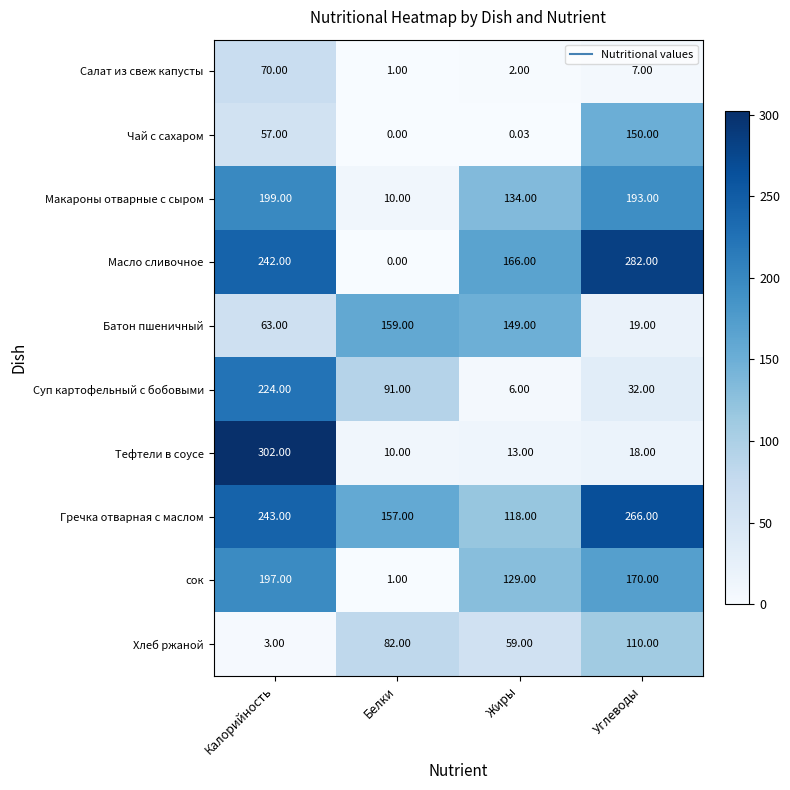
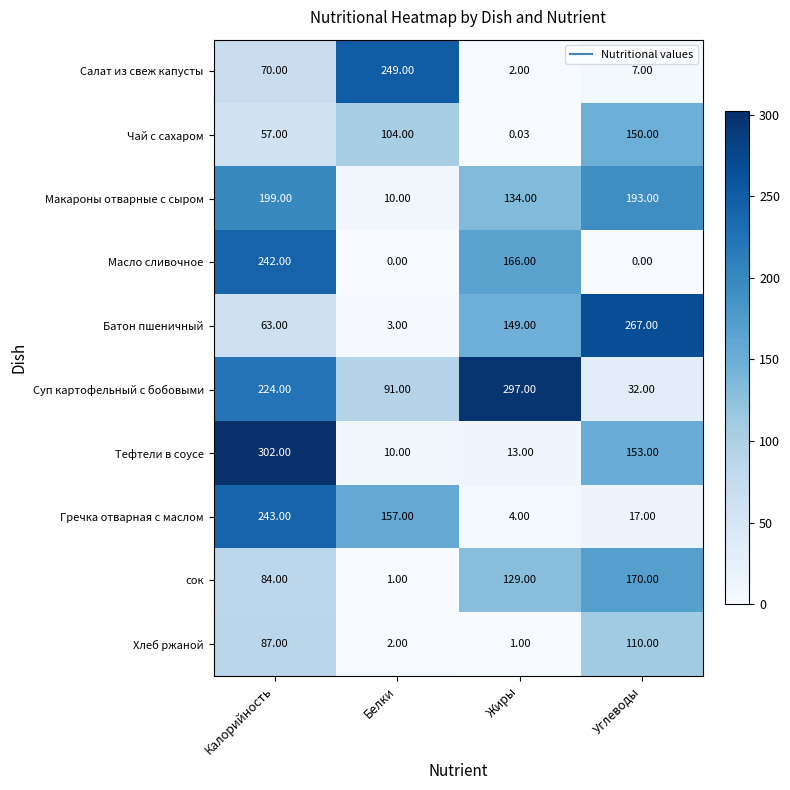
Салат из свеж капусты, Белки: 1.00 -> 249.00
Чай с сахаром, Белки: 0.00 -> 104.00
Масло сливочное, Углеводы: 282.00 -> 0.00
Батон пшеничный, Белки: 159.00 -> 3.00
Батон пшеничный, Углеводы: 19.00 -> 267.00
Суп картофельный с бобовыми, Жиры: 6.00 -> 297.00
Тефтели в соусе, Углеводы: 18.00 -> 153.00
Гречка отварная с маслом, Жиры: 118.00 -> 4.00
Гречка отварная с маслом, Углеводы: 266.00 -> 17.00
сок, Калорийность: 197.00 -> 84.00
Хлеб ржаной, Калорийность: 3.00 -> 87.00
Хлеб ржаной, Белки: 82.00 -> 2.00
Хлеб ржаной, Жиры: 59.00 -> 1.00
